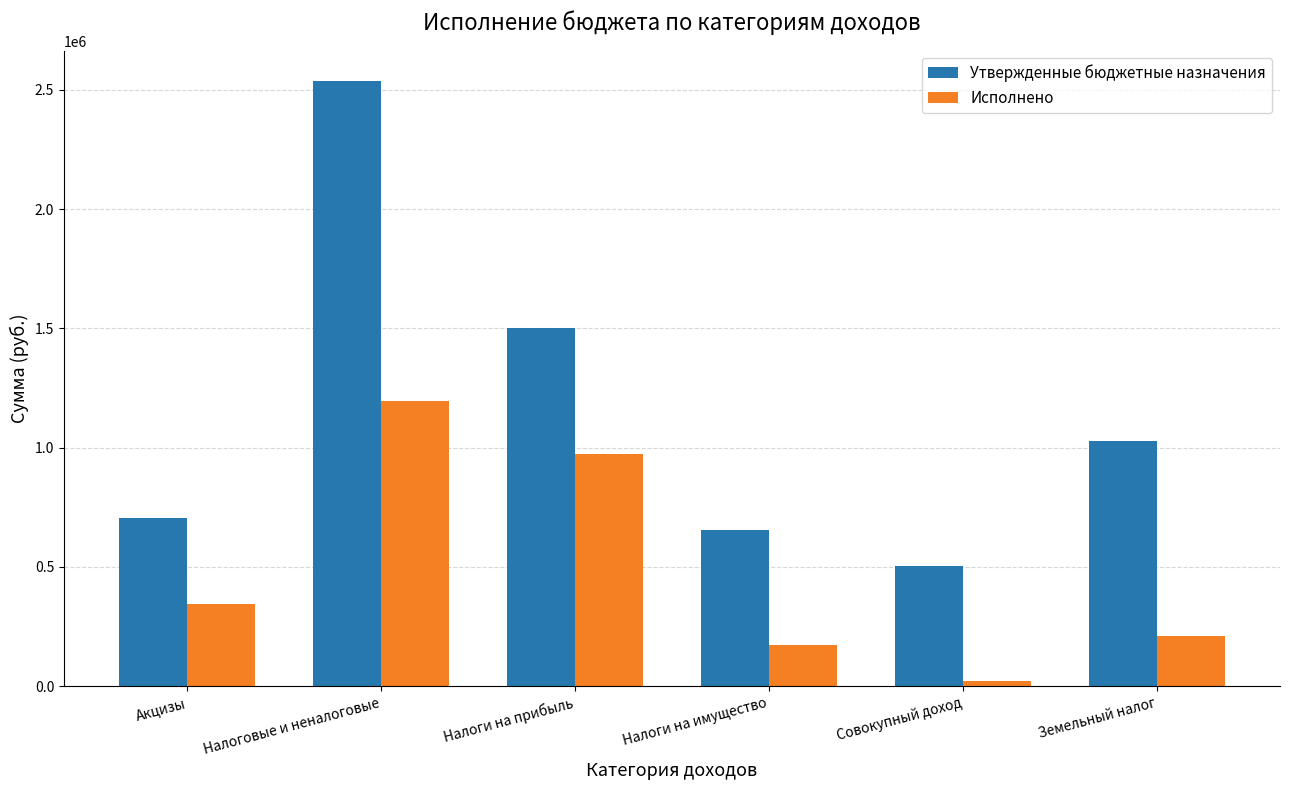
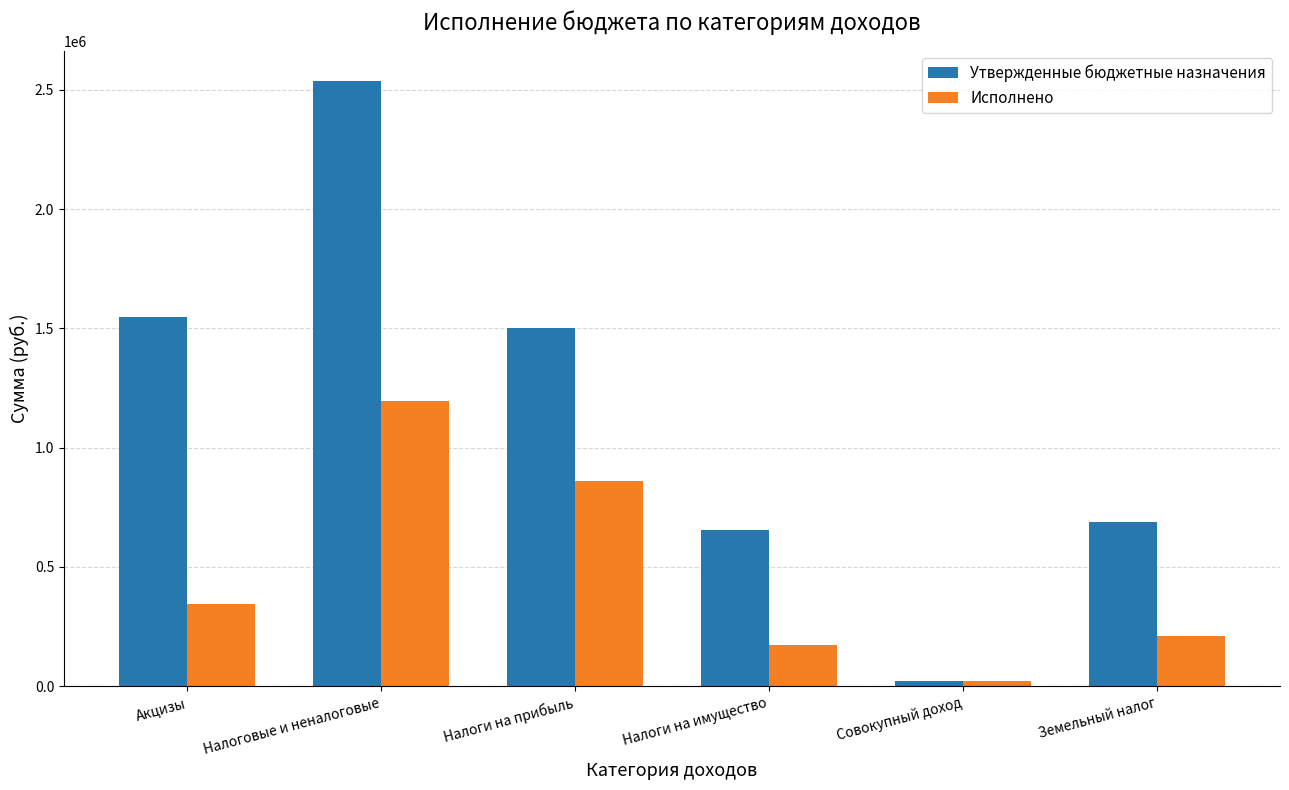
Утвержденные бюджетные назначения, Акцизы: 710000 -> 1550000
Исполнено, Налоги на прибыль: 980000 -> 860000
Утвержденные бюджетные назначения, Совокупный доход: 500000 -> 20000
Утвержденные бюджетные назначения, Земельный налог: 1030000 -> 690000
